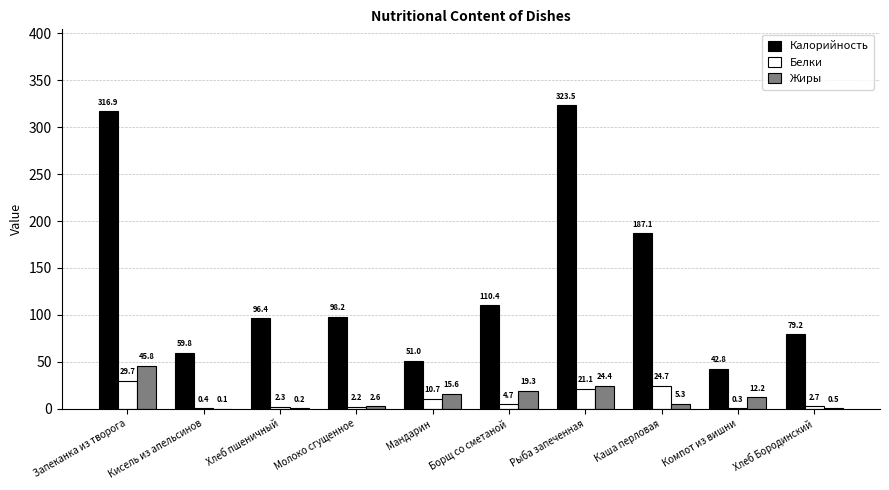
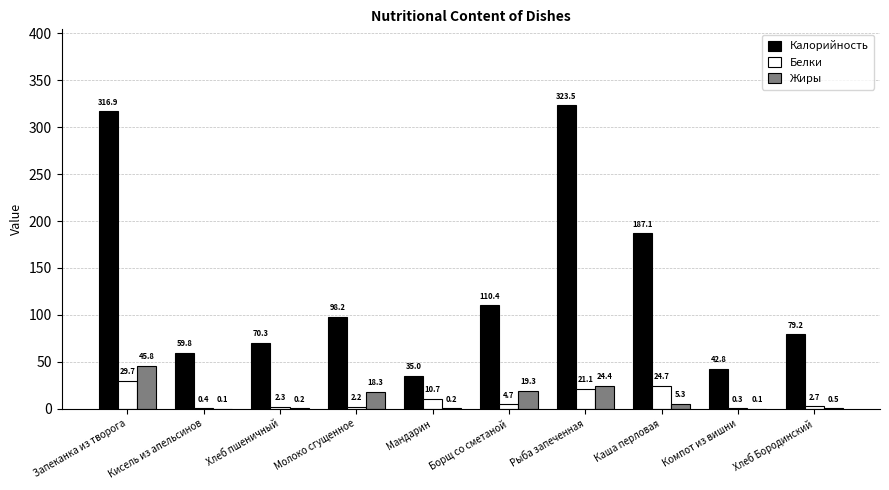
Калорийность, Хлеб пшеничный: 96.4 -> 70.3
Жиры, Молоко сгущенное: 2.6 -> 18.3
Калорийность, Мандарин: 51.0 -> 35.0
Жиры, Мандарин: 15.6 -> 0.2
Жиры, Компот из вишни: 12.2 -> 0.1
